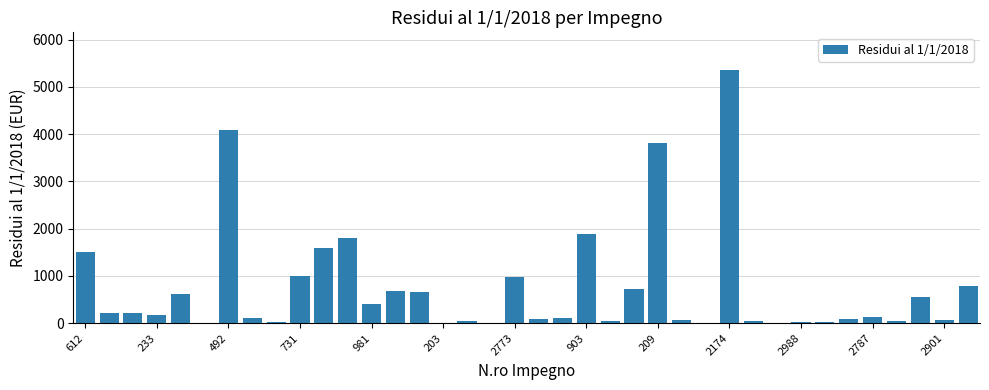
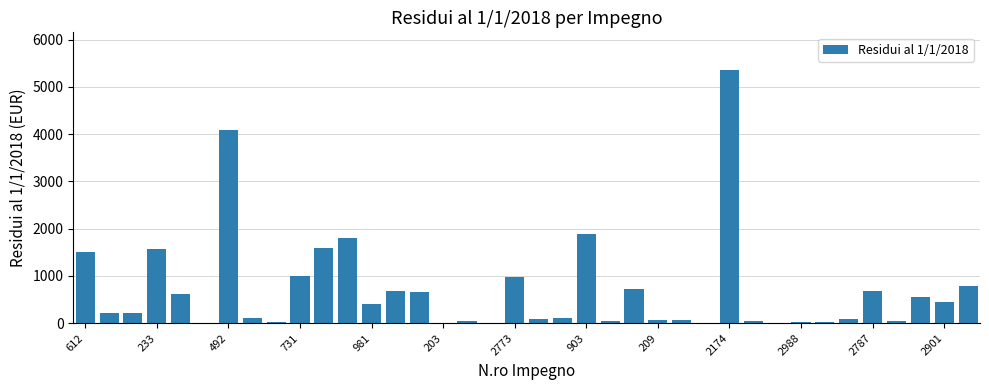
233: 200 -> 1600
209: 3800 -> 100
2787: 100 -> 700
2901: 100 -> 400
